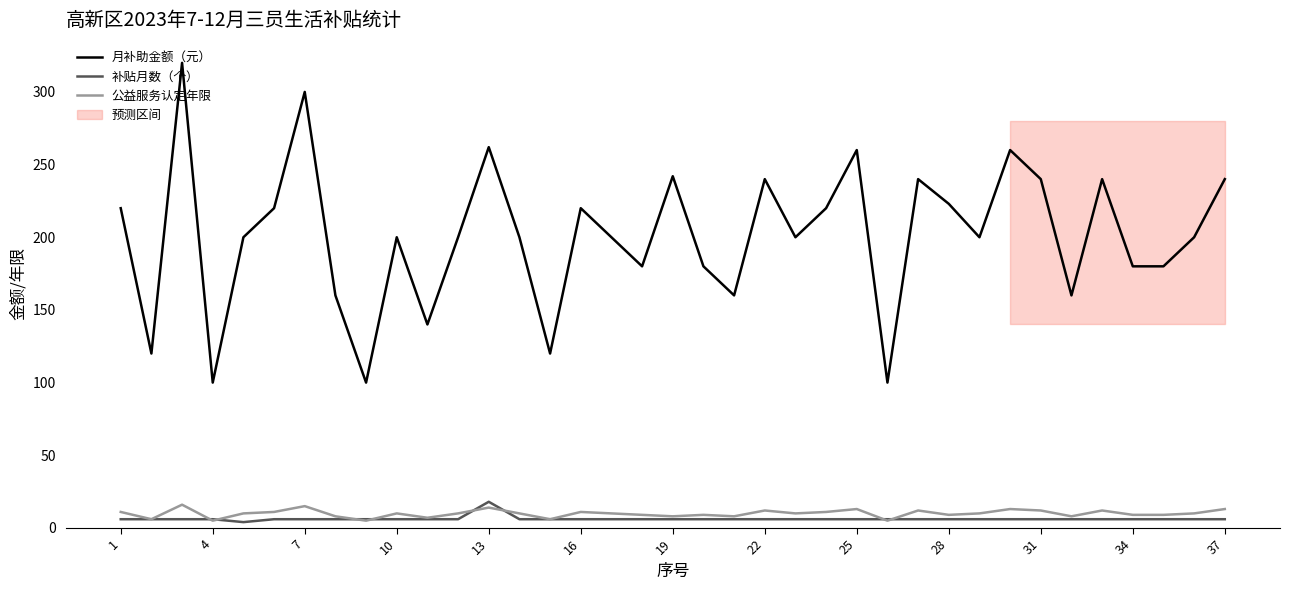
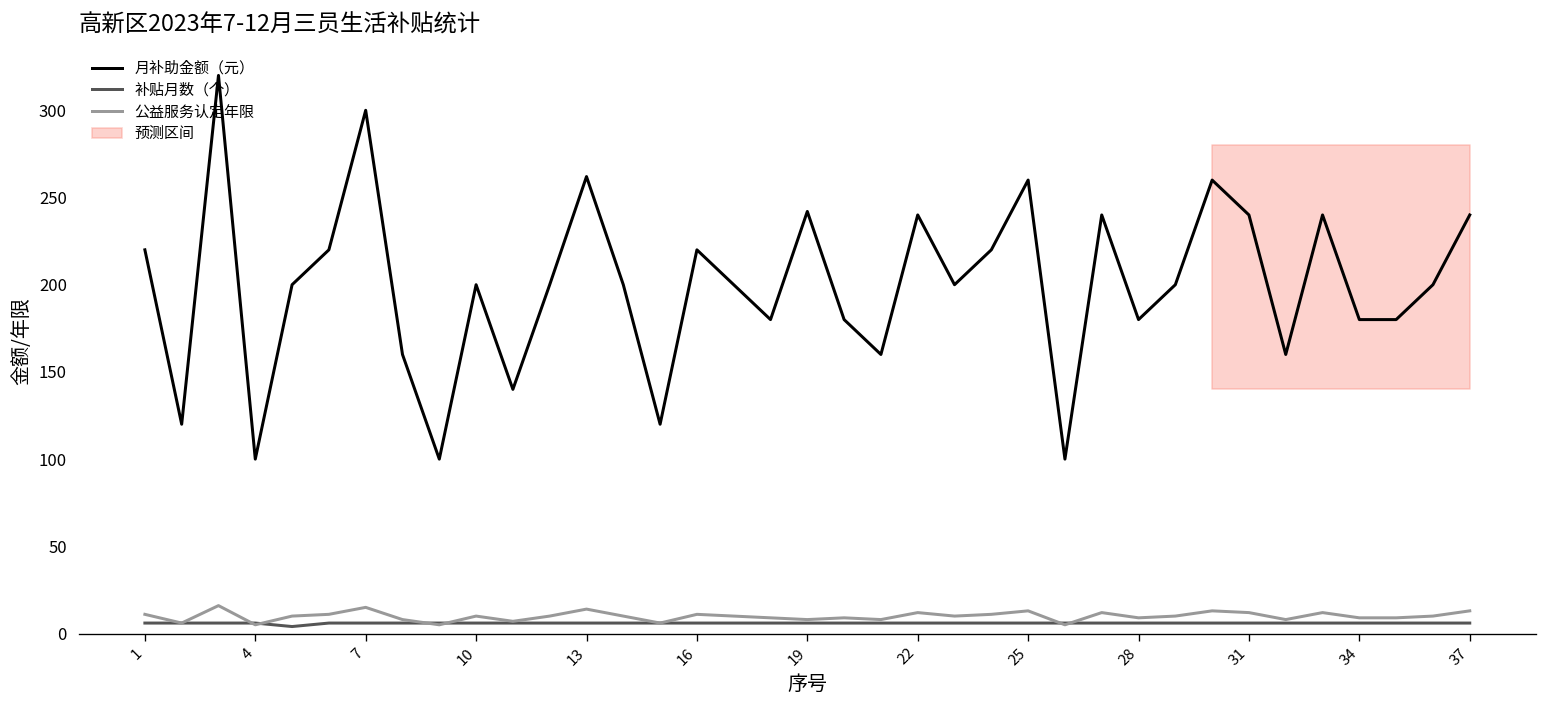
补贴月数（个）, 13: 18 -> 6
月补助金额（元）, 28: 223 -> 180
